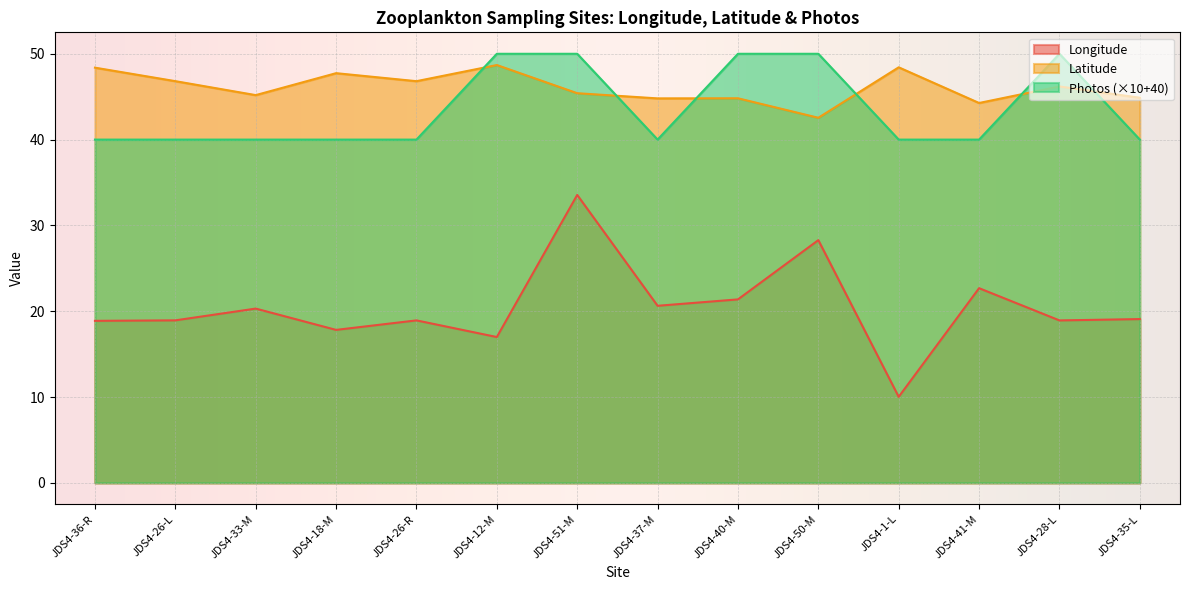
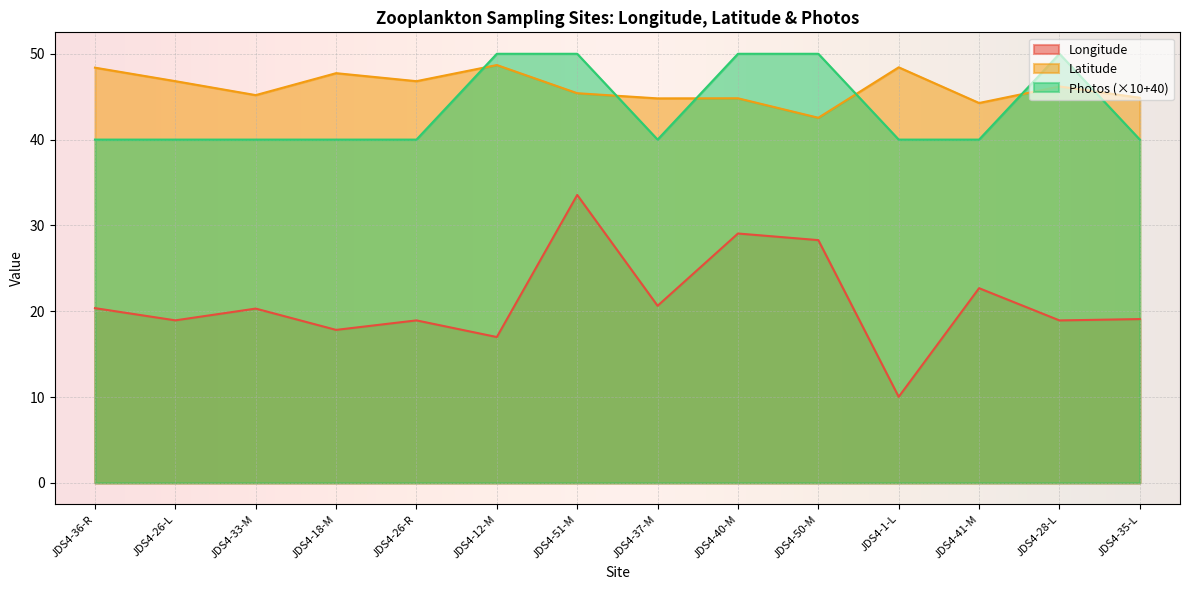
Longitude, JDS4-36-R: 19 -> 20
Longitude, JDS4-40-M: 21 -> 29
